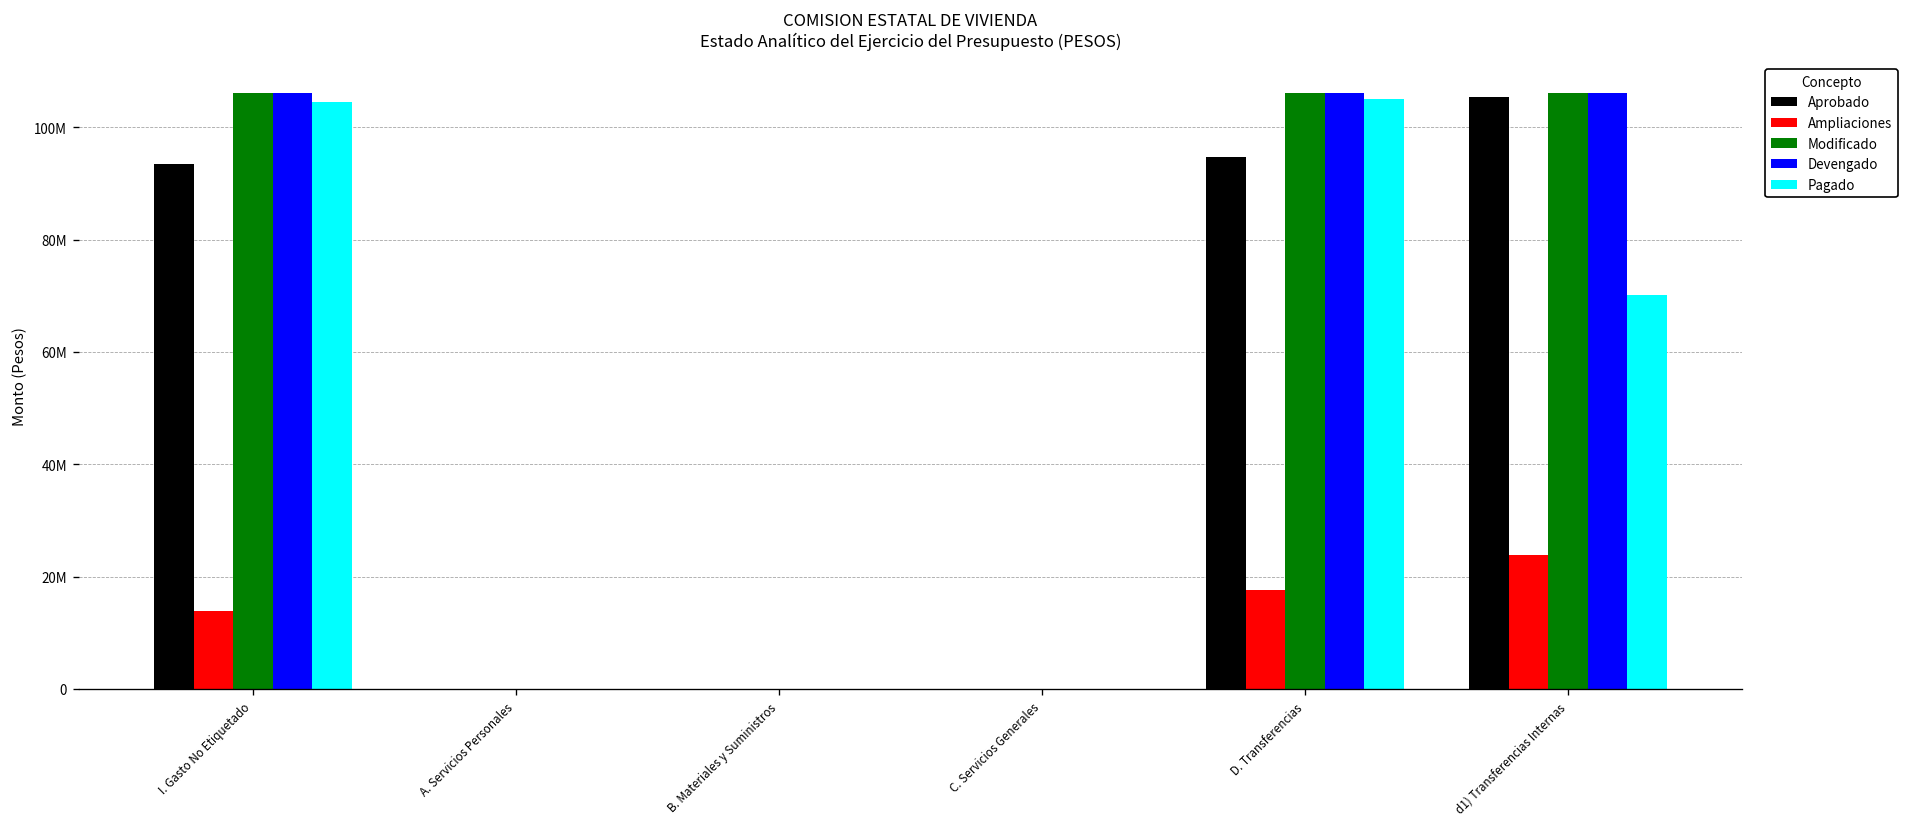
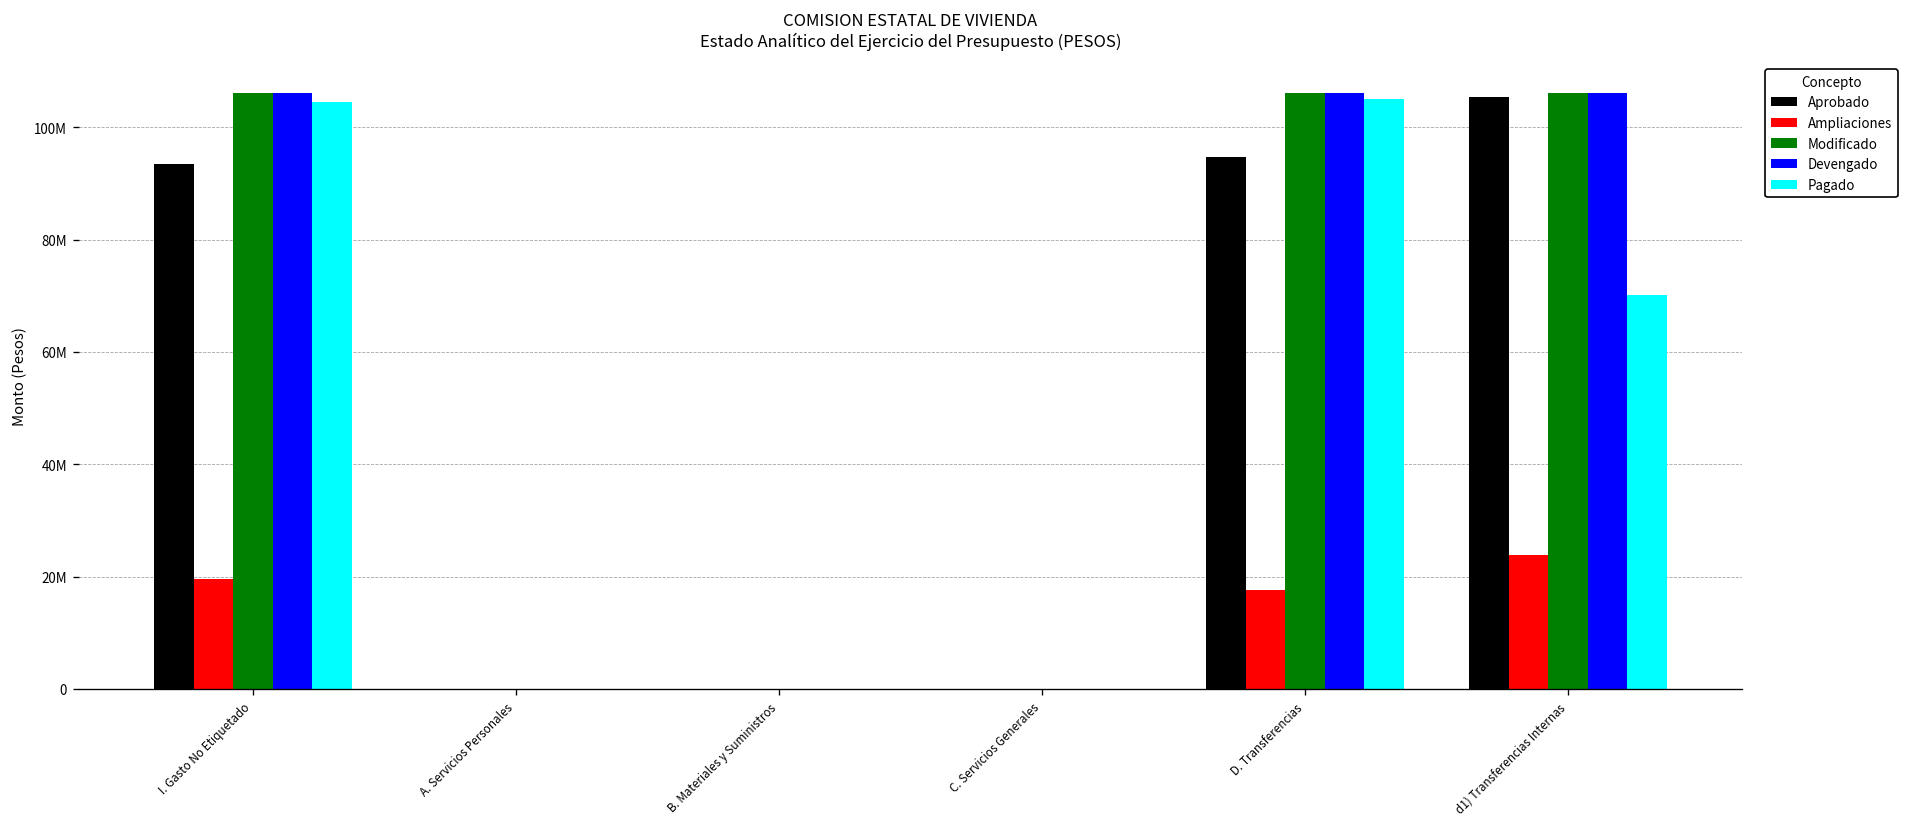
Ampliaciones, I. Gasto No Etiquetado: 14000000 -> 20000000
